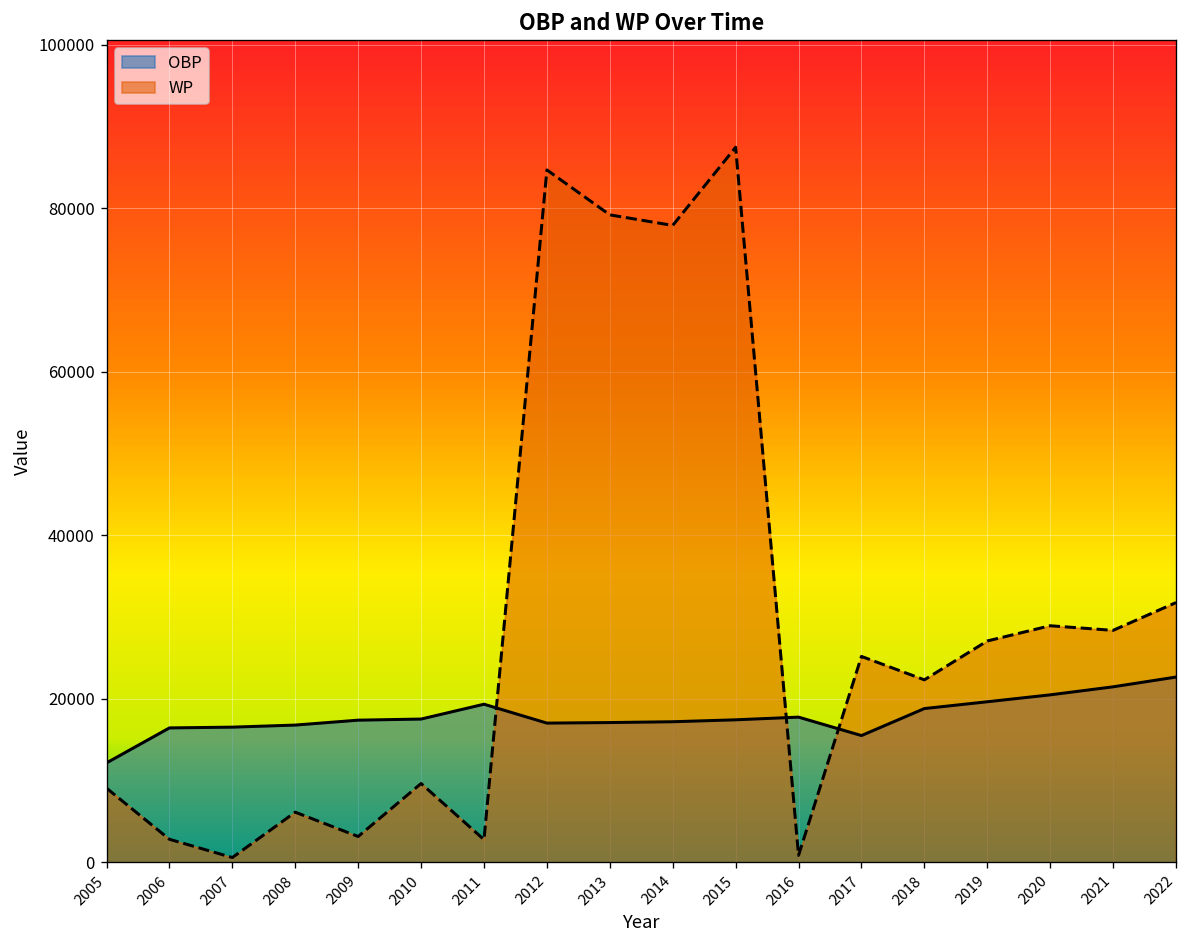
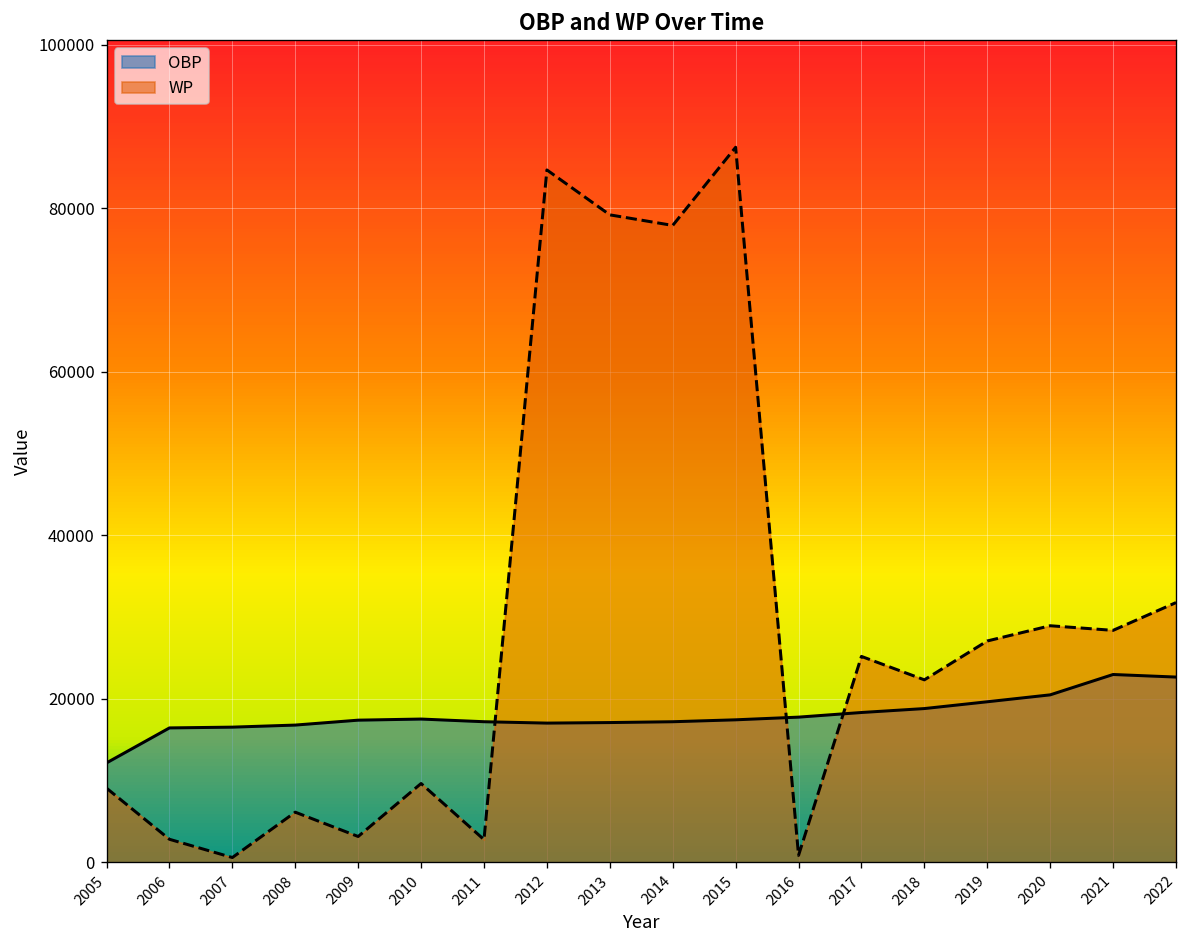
OBP, 2011: 19000 -> 17000
OBP, 2017: 16000 -> 18000
OBP, 2021: 21000 -> 23000
